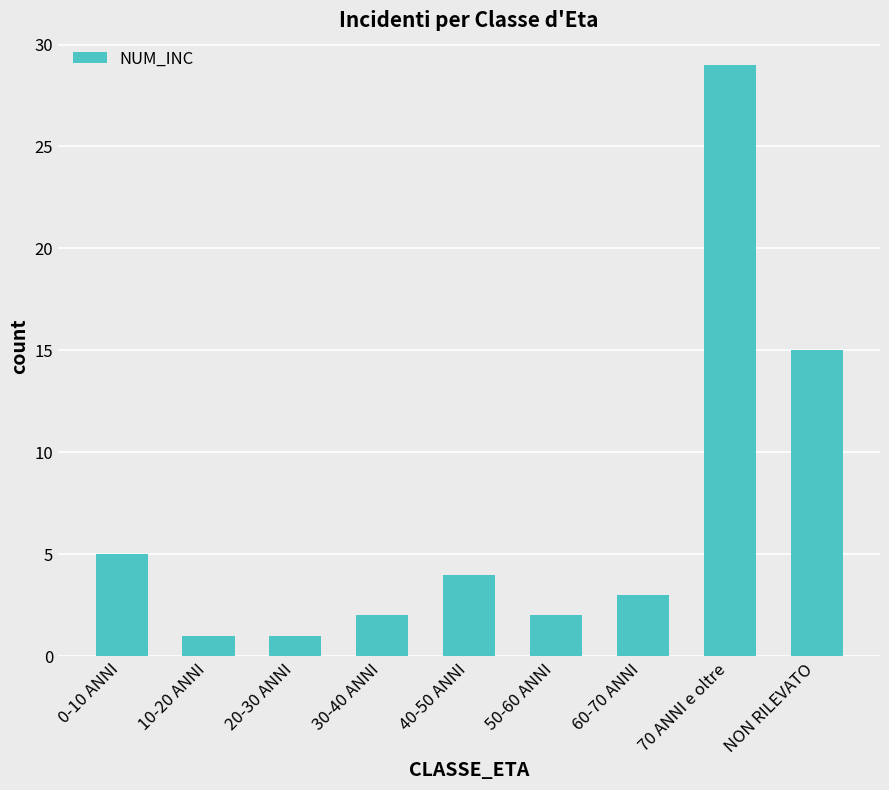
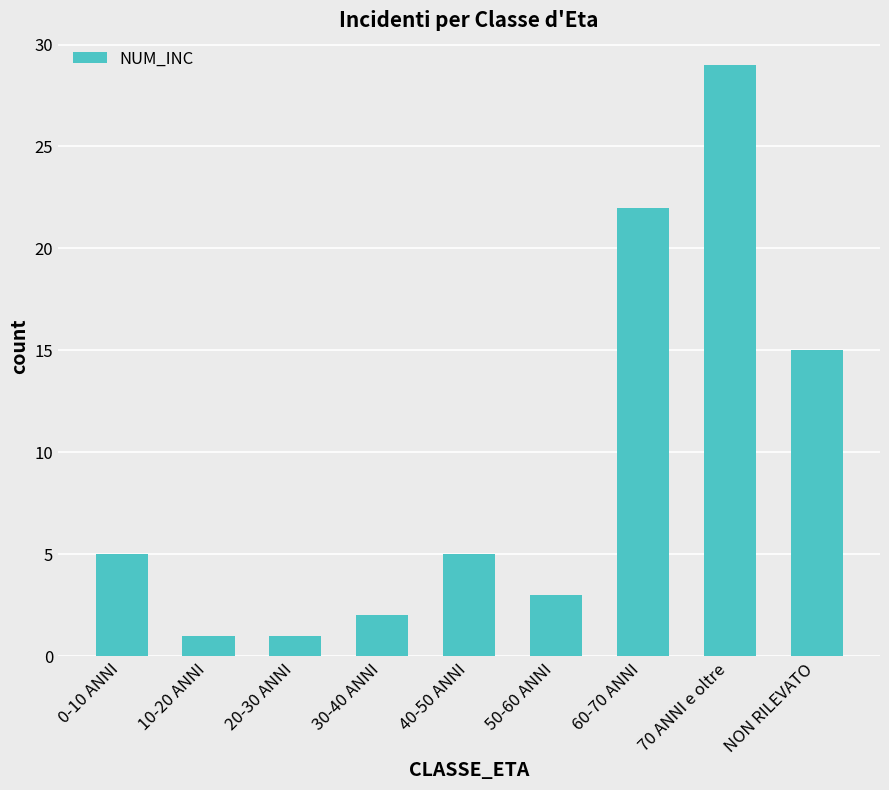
40-50 ANNI: 4 -> 5
50-60 ANNI: 2 -> 3
60-70 ANNI: 3 -> 22
